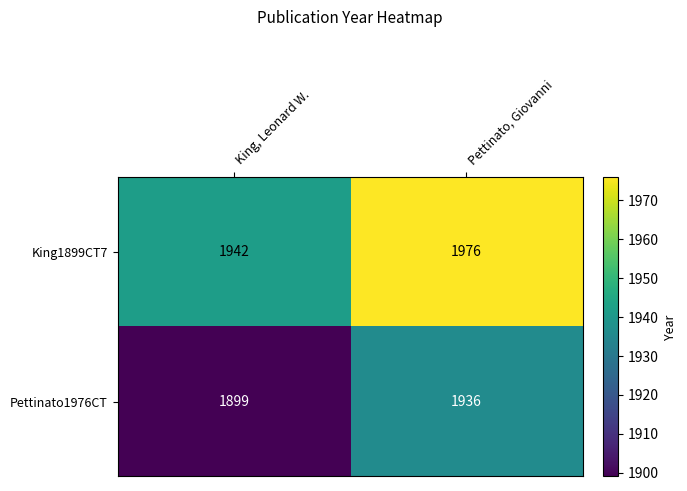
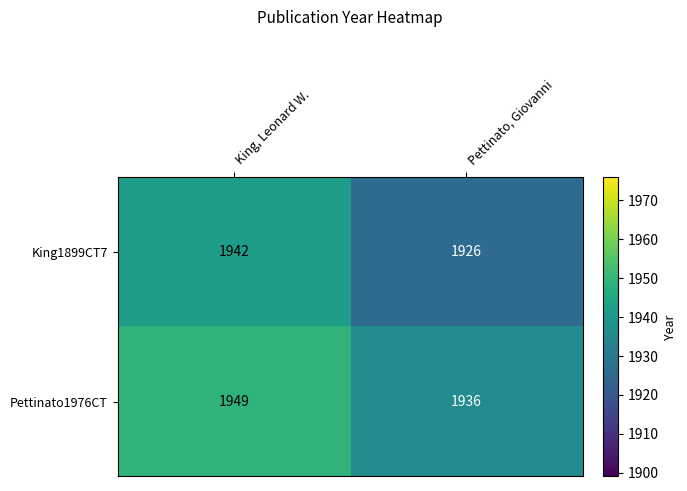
King1899CT7, Pettinato, Giovanni: 1976 -> 1926
Pettinato1976CT, King, Leonard W.: 1899 -> 1949
